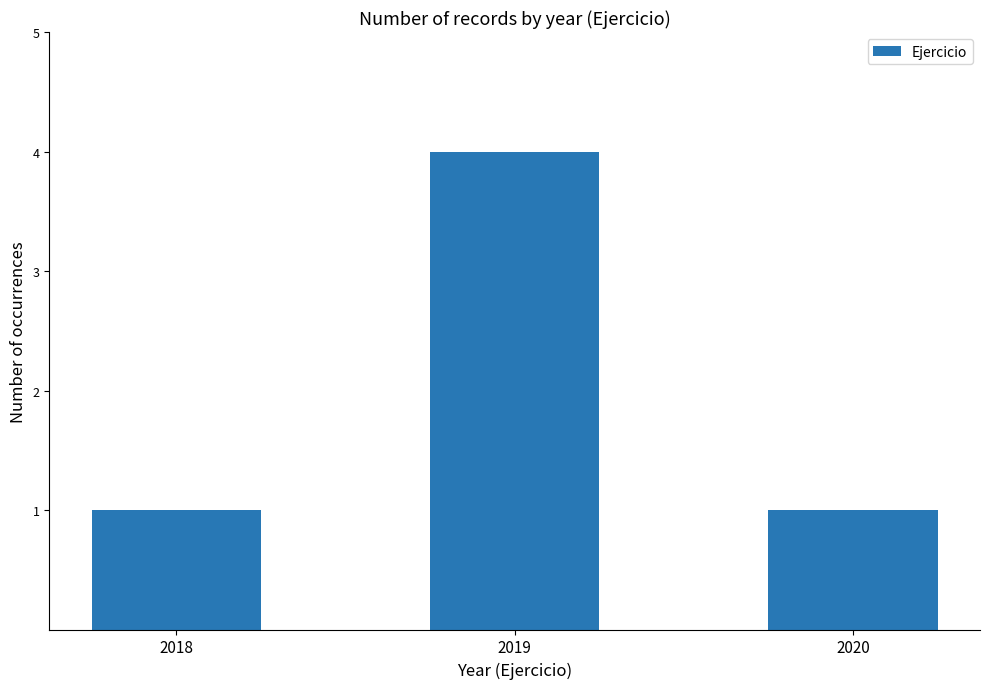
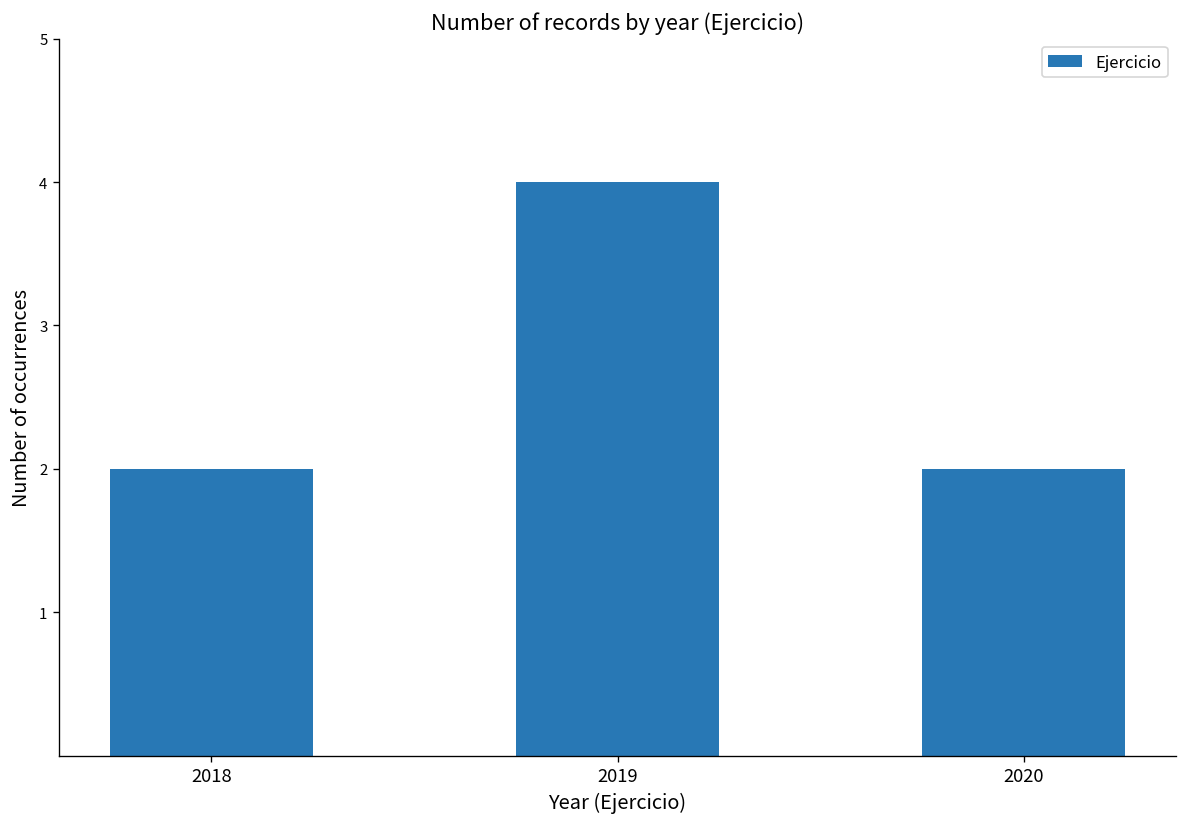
2018: 1 -> 2
2020: 1 -> 2
